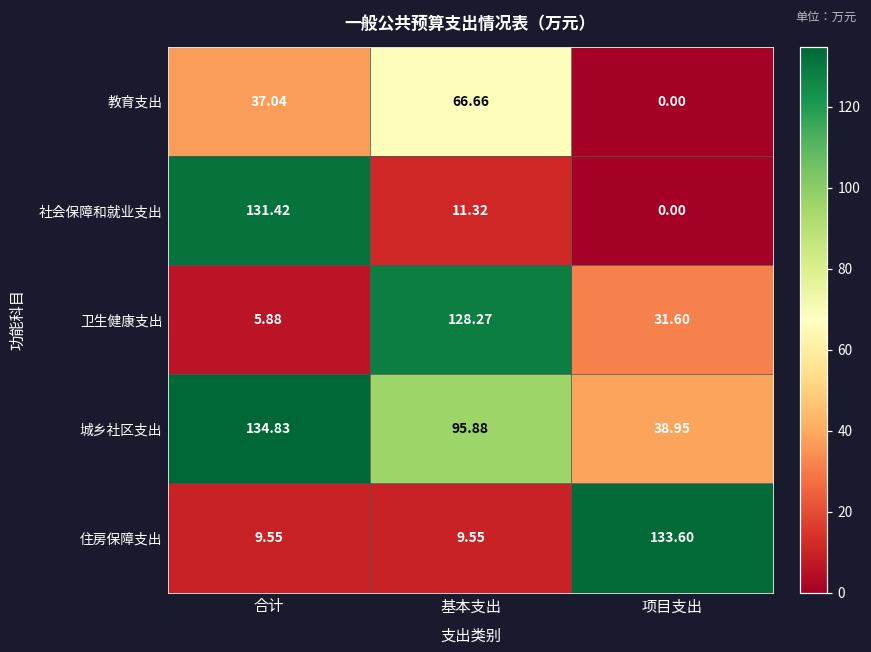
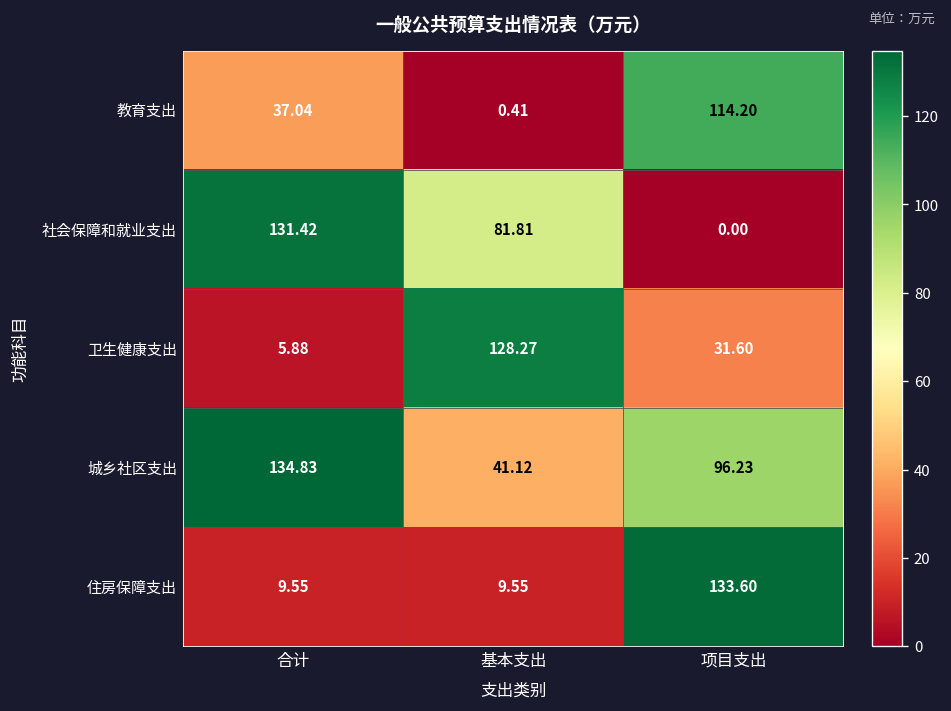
教育支出, 基本支出: 66.66 -> 0.41
教育支出, 项目支出: 0.00 -> 114.20
社会保障和就业支出, 基本支出: 11.32 -> 81.81
城乡社区支出, 基本支出: 95.88 -> 41.12
城乡社区支出, 项目支出: 38.95 -> 96.23
